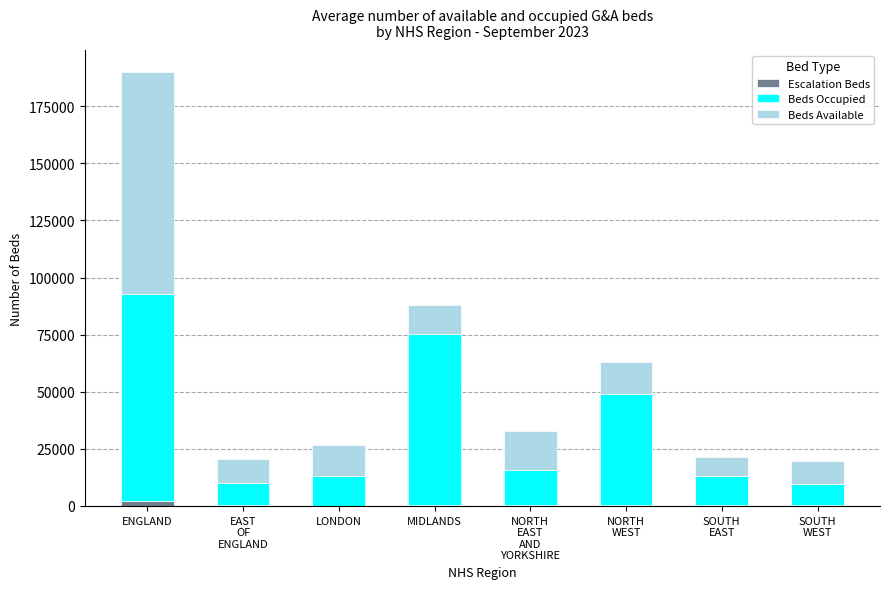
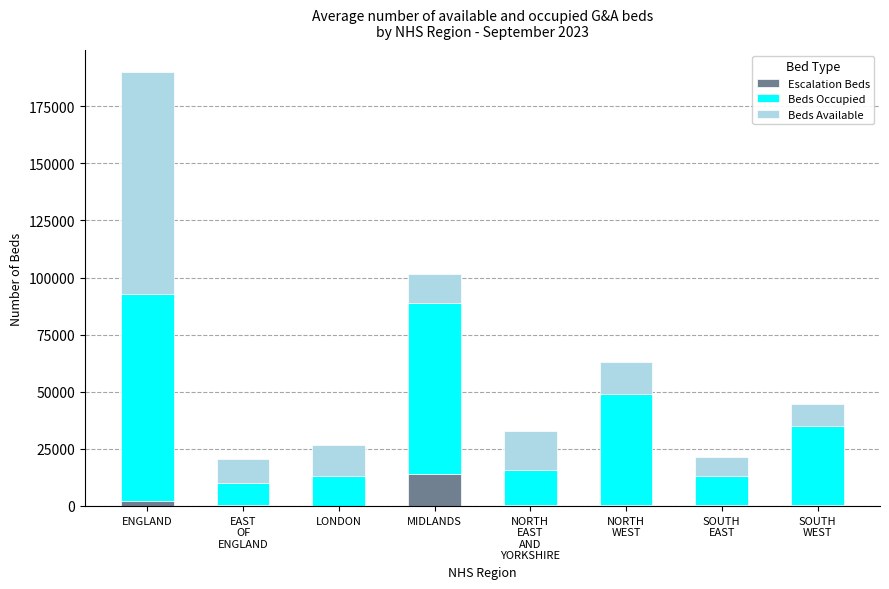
Escalation Beds, MIDLANDS: 0 -> 14000
Beds Occupied, SOUTH WEST: 9000 -> 34000
